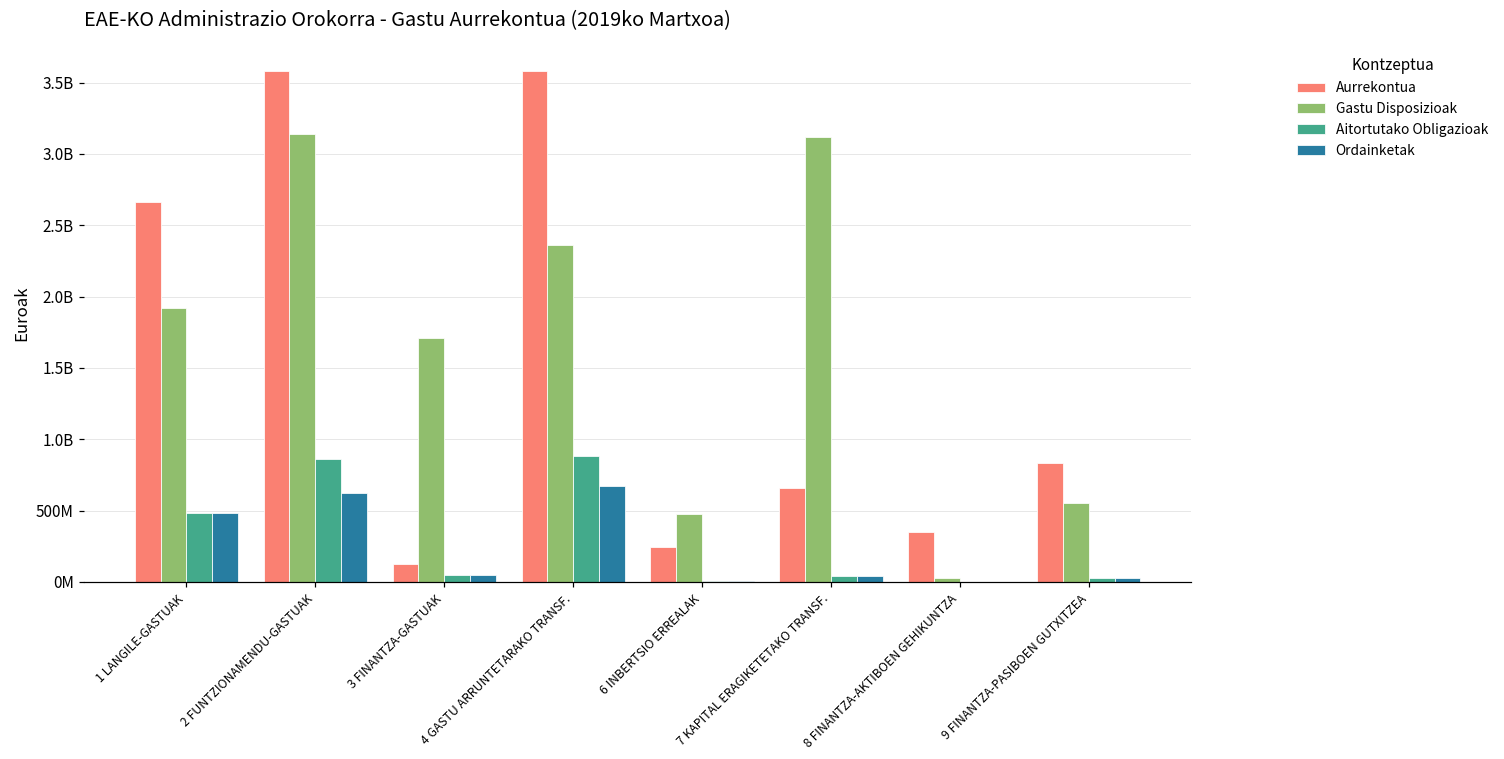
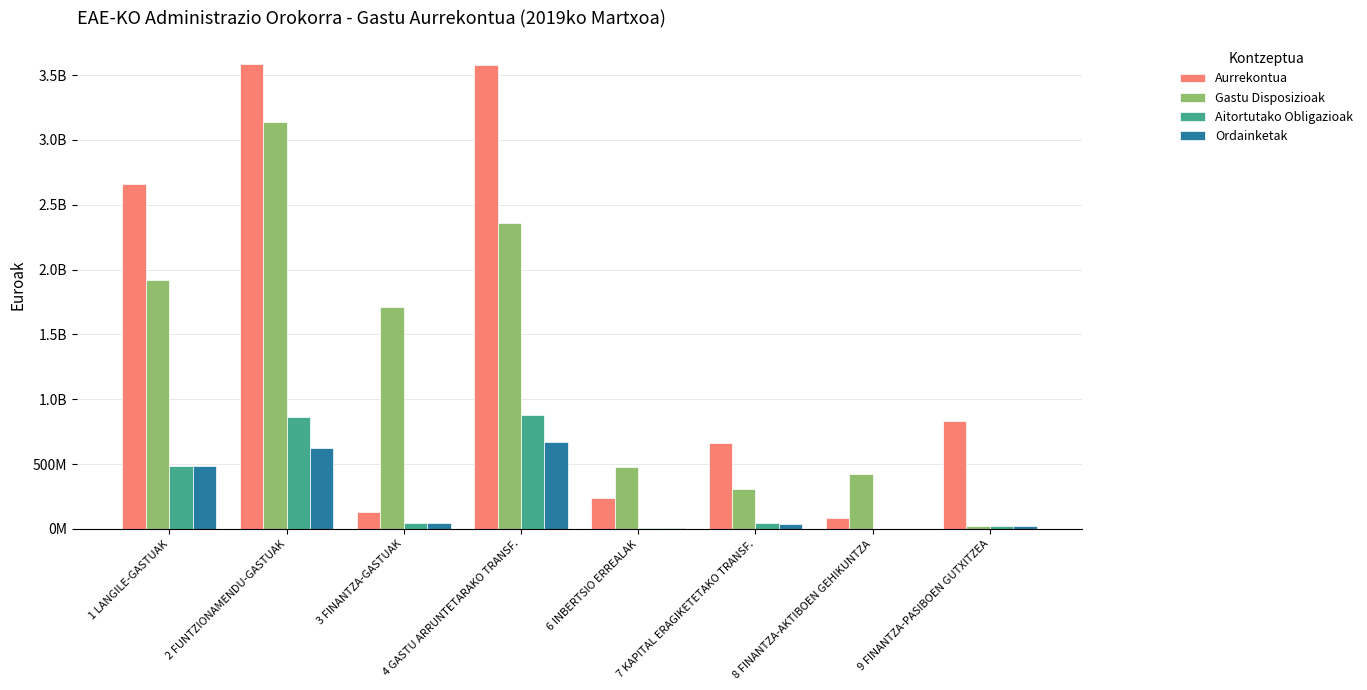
Gastu Disposizioak, 7 KAPITAL ERAGIKETETAKO TRANSF.: 3120000000 -> 310000000
Aurrekontua, 8 FINANTZA-AKTIBOEN GEHIKUNTZA: 350000000 -> 90000000
Gastu Disposizioak, 8 FINANTZA-AKTIBOEN GEHIKUNTZA: 30000000 -> 430000000
Gastu Disposizioak, 9 FINANTZA-PASIBOEN GUTXITZEA: 550000000 -> 20000000
